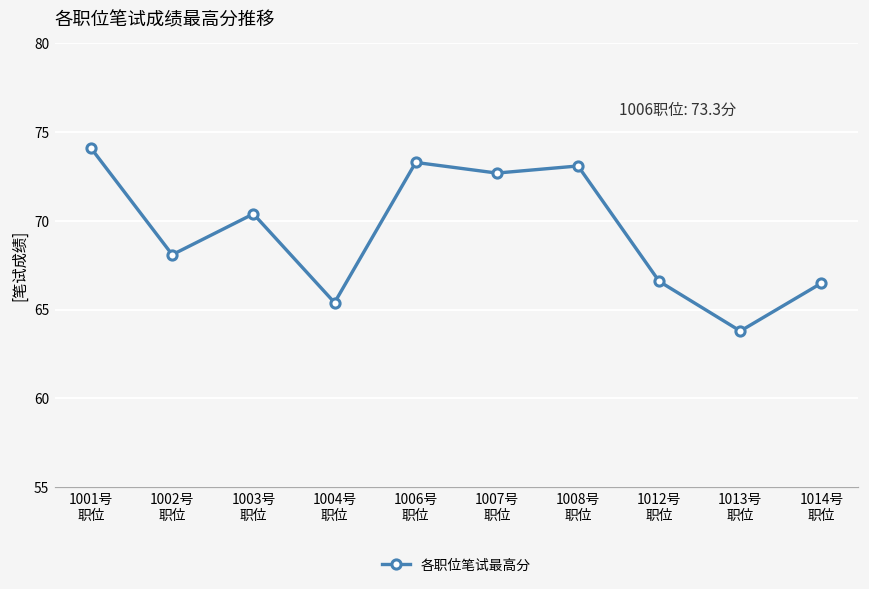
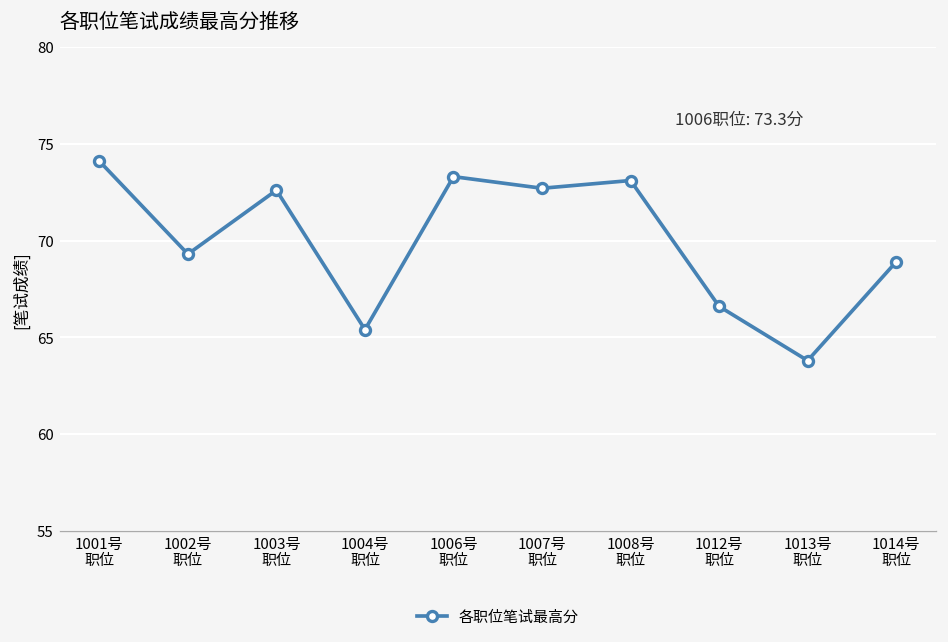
1002号 职位: 68.1 -> 69.3
1003号 职位: 70.4 -> 72.6
1014号 职位: 66.5 -> 68.9
